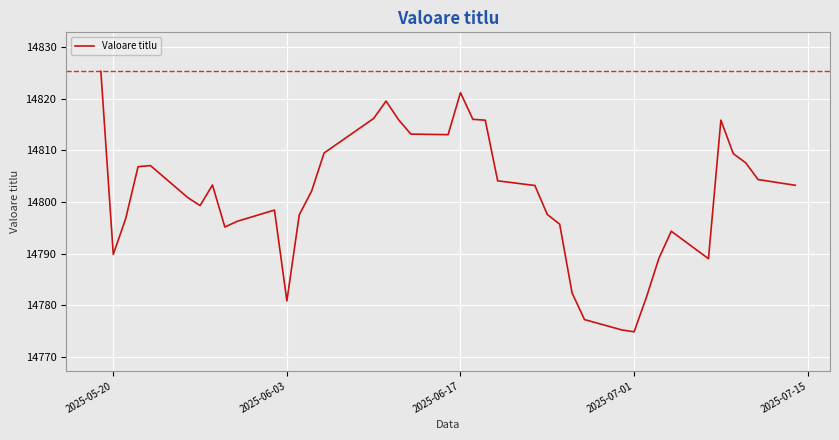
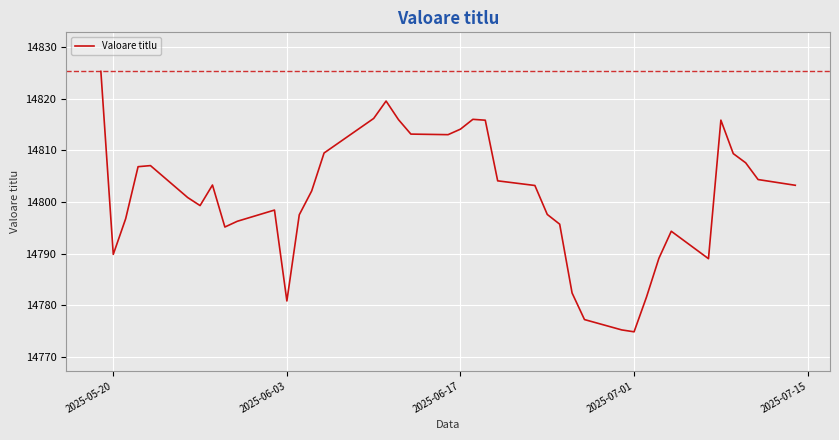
2025-06-17: 14821 -> 14814
